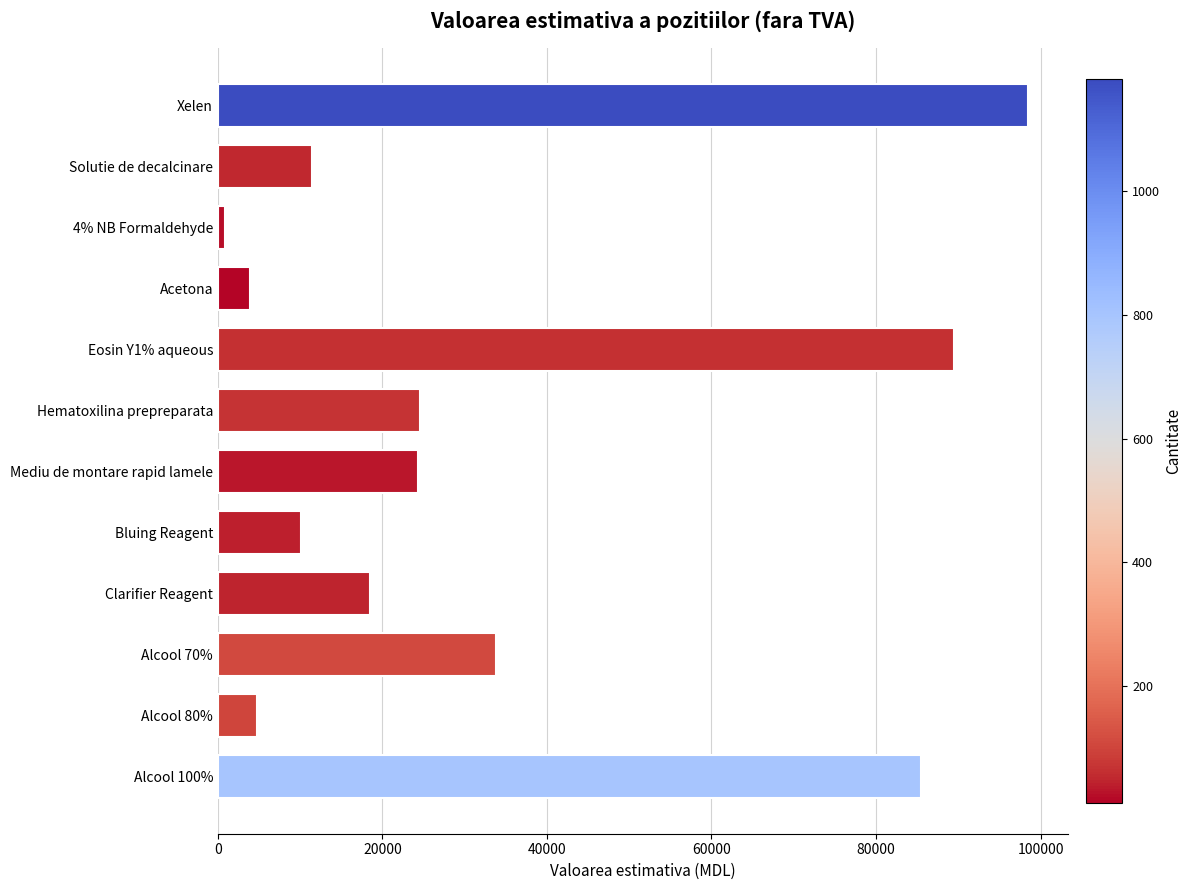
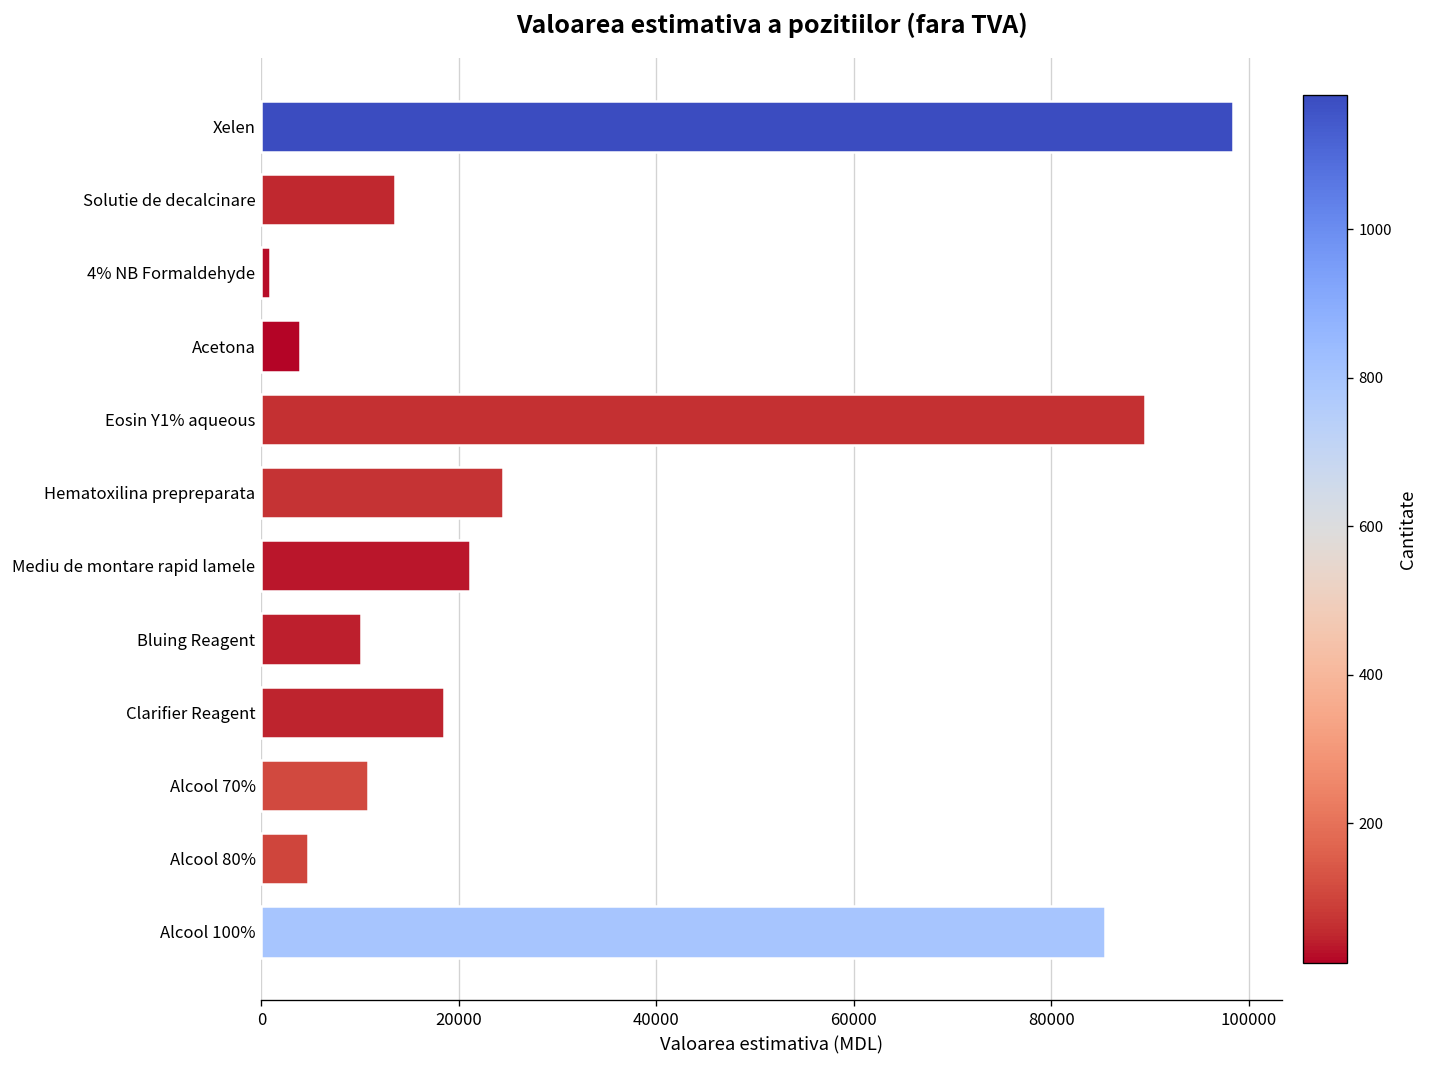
Solutie de decalcinare: 11000 -> 14000
Mediu de montare rapid lamele: 24000 -> 21000
Alcool 70%: 34000 -> 11000
